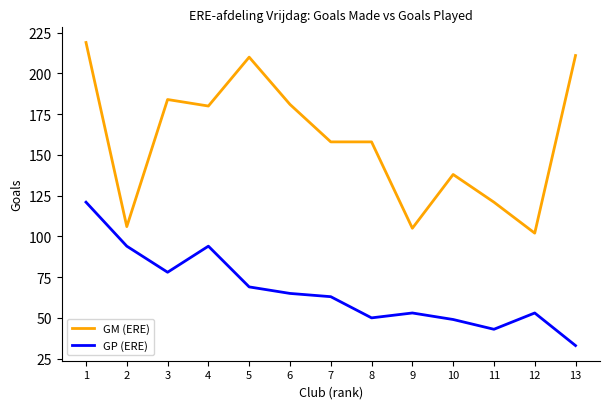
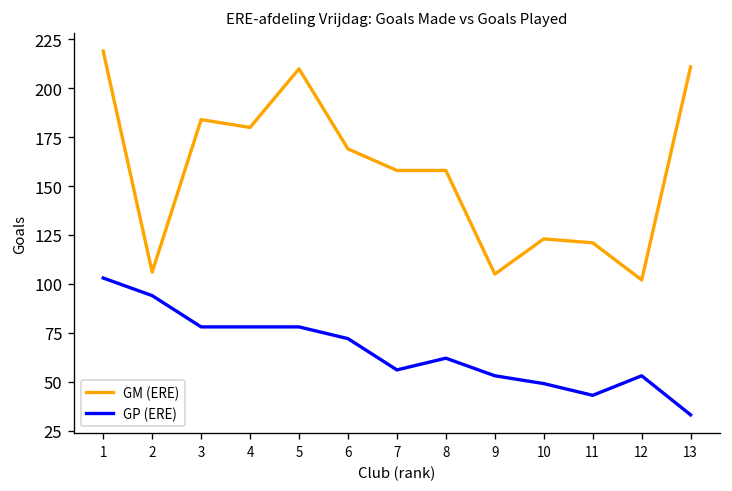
GP (ERE), 1: 121 -> 103
GP (ERE), 4: 94 -> 78
GP (ERE), 5: 69 -> 78
GM (ERE), 6: 181 -> 169
GP (ERE), 6: 65 -> 72
GP (ERE), 7: 63 -> 56
GP (ERE), 8: 50 -> 62
GM (ERE), 10: 138 -> 123
